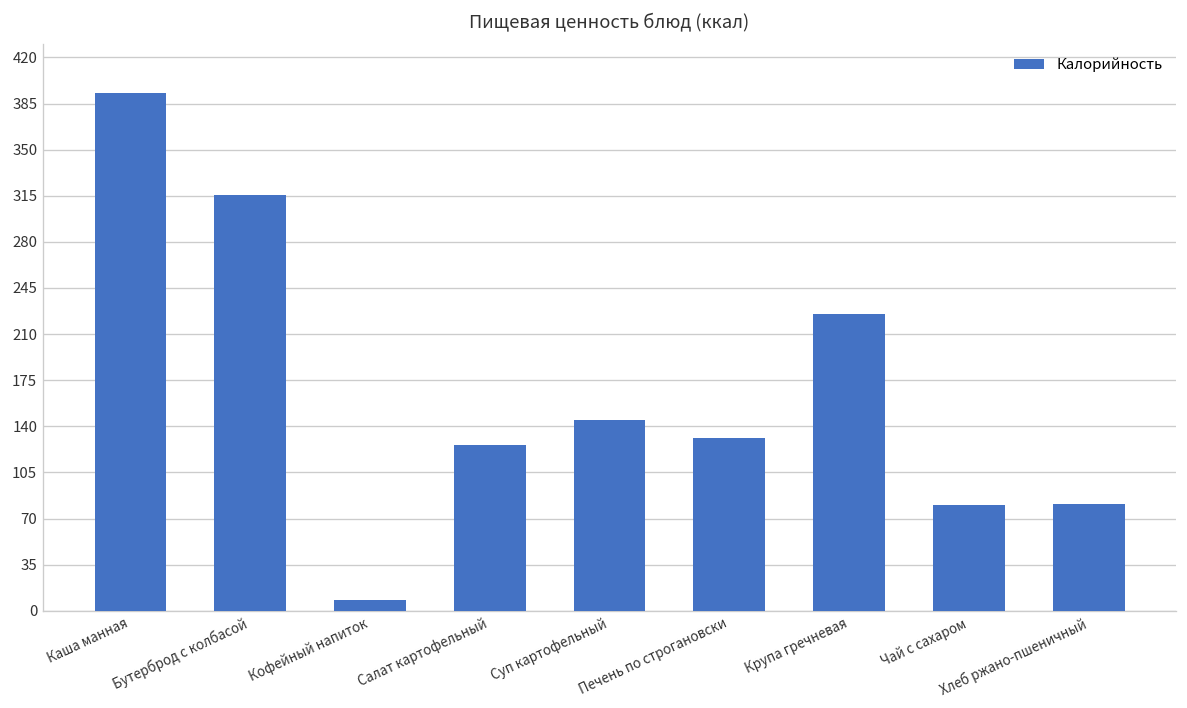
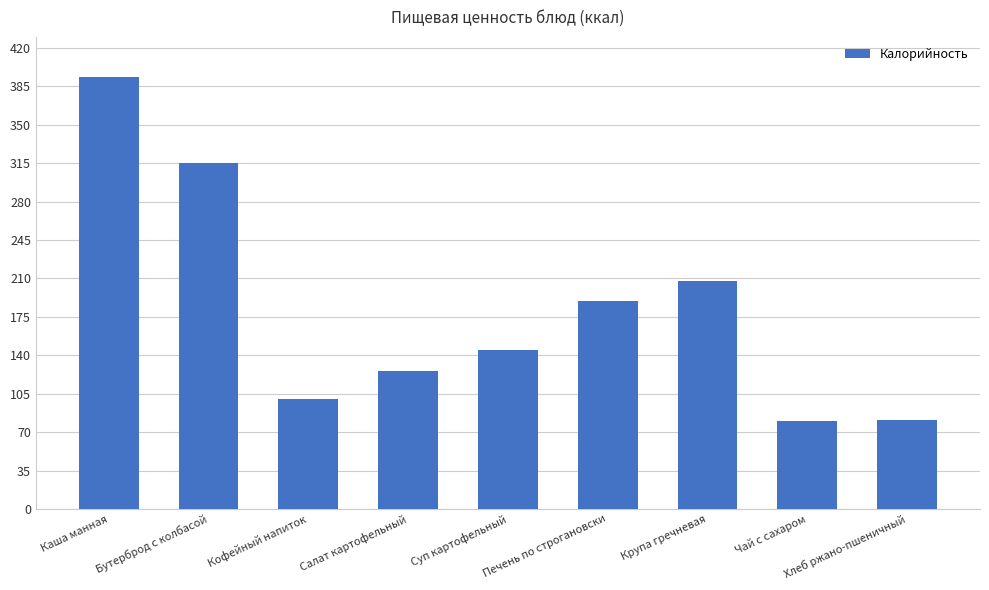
Кофейный напиток: 8 -> 101
Печень по строгановски: 132 -> 189
Крупа гречневая: 225 -> 208
